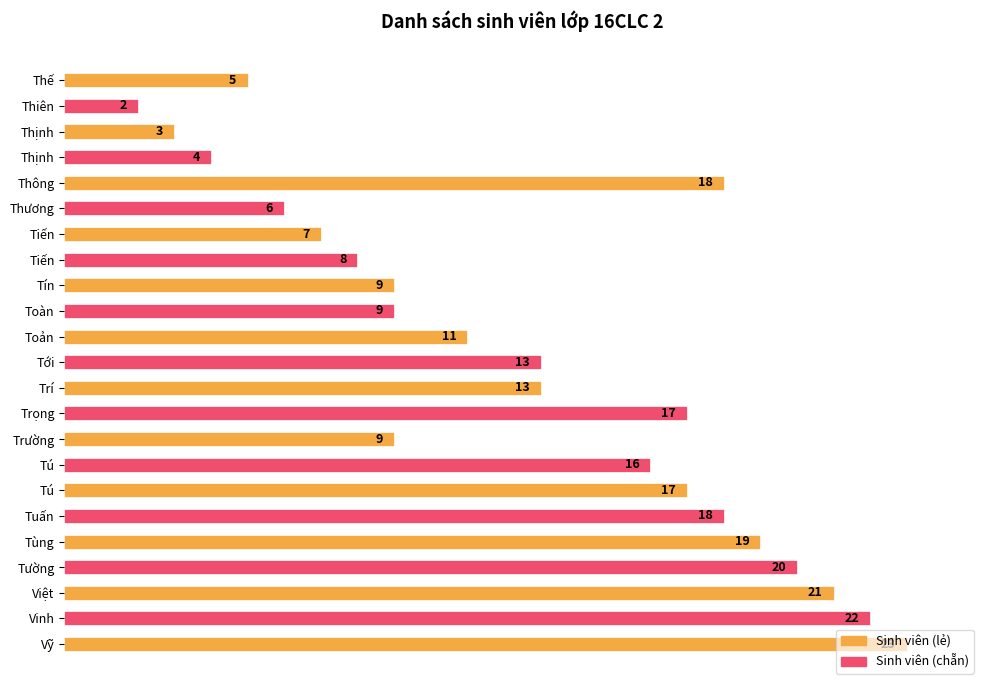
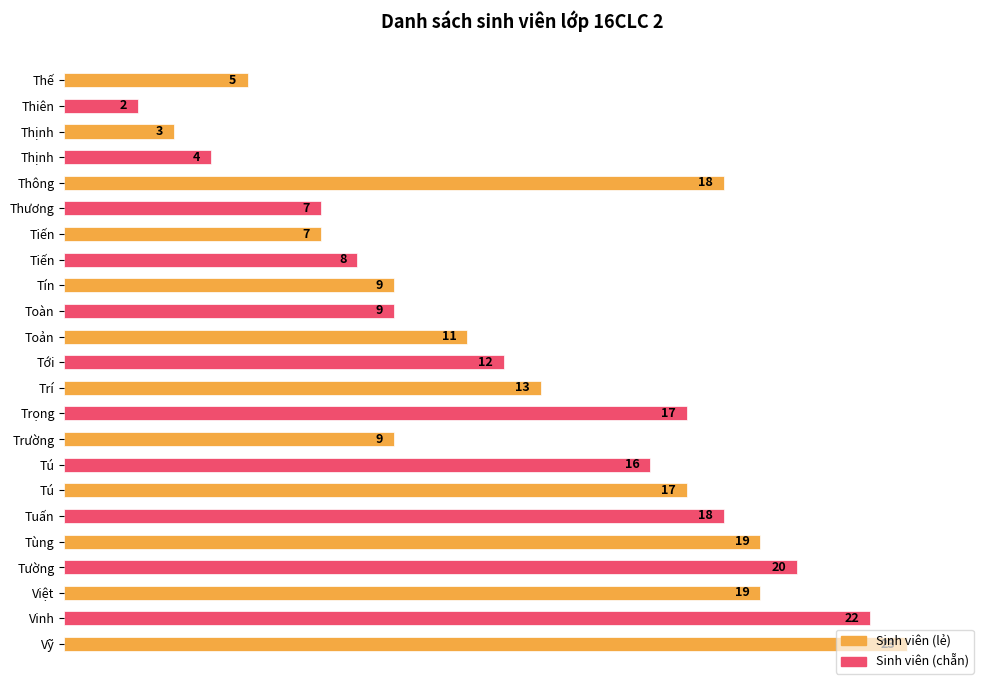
Thương: 6 -> 7
Tới: 13 -> 12
Việt: 21 -> 19
